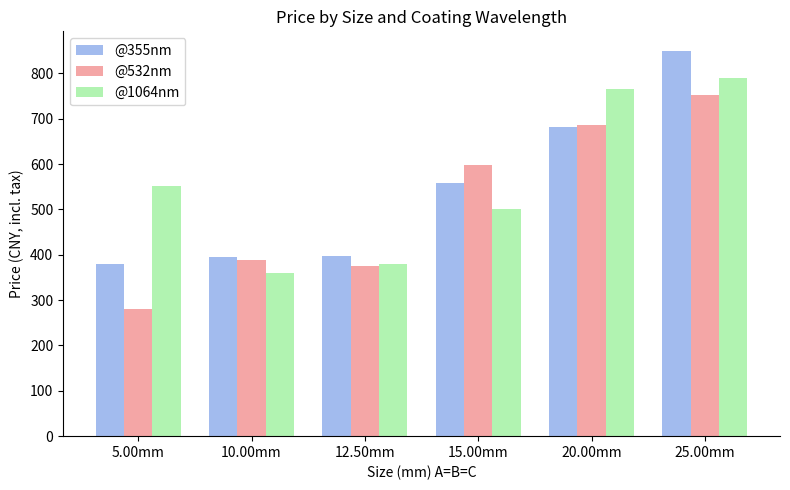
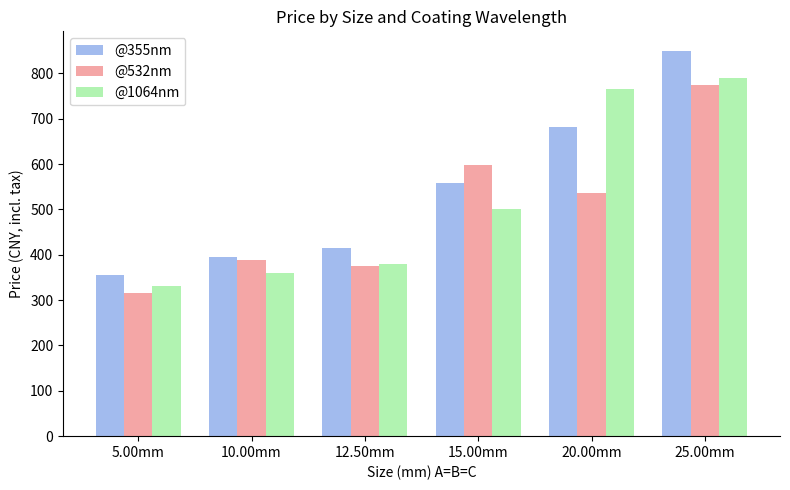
@355nm, 5.00mm: 380 -> 360
@532nm, 5.00mm: 280 -> 320
@1064nm, 5.00mm: 550 -> 330
@355nm, 12.50mm: 400 -> 420
@532nm, 20.00mm: 690 -> 540
@532nm, 25.00mm: 750 -> 780
